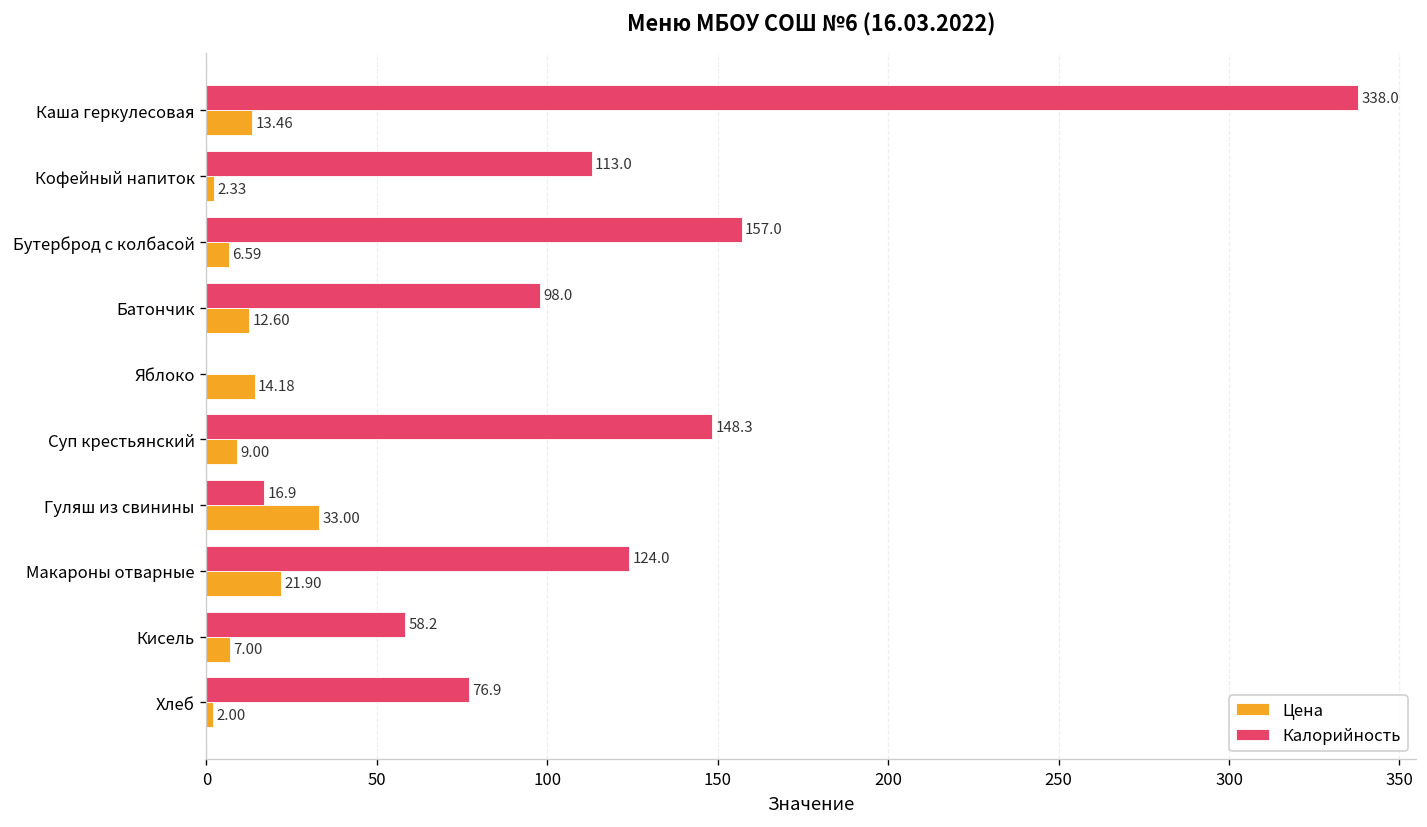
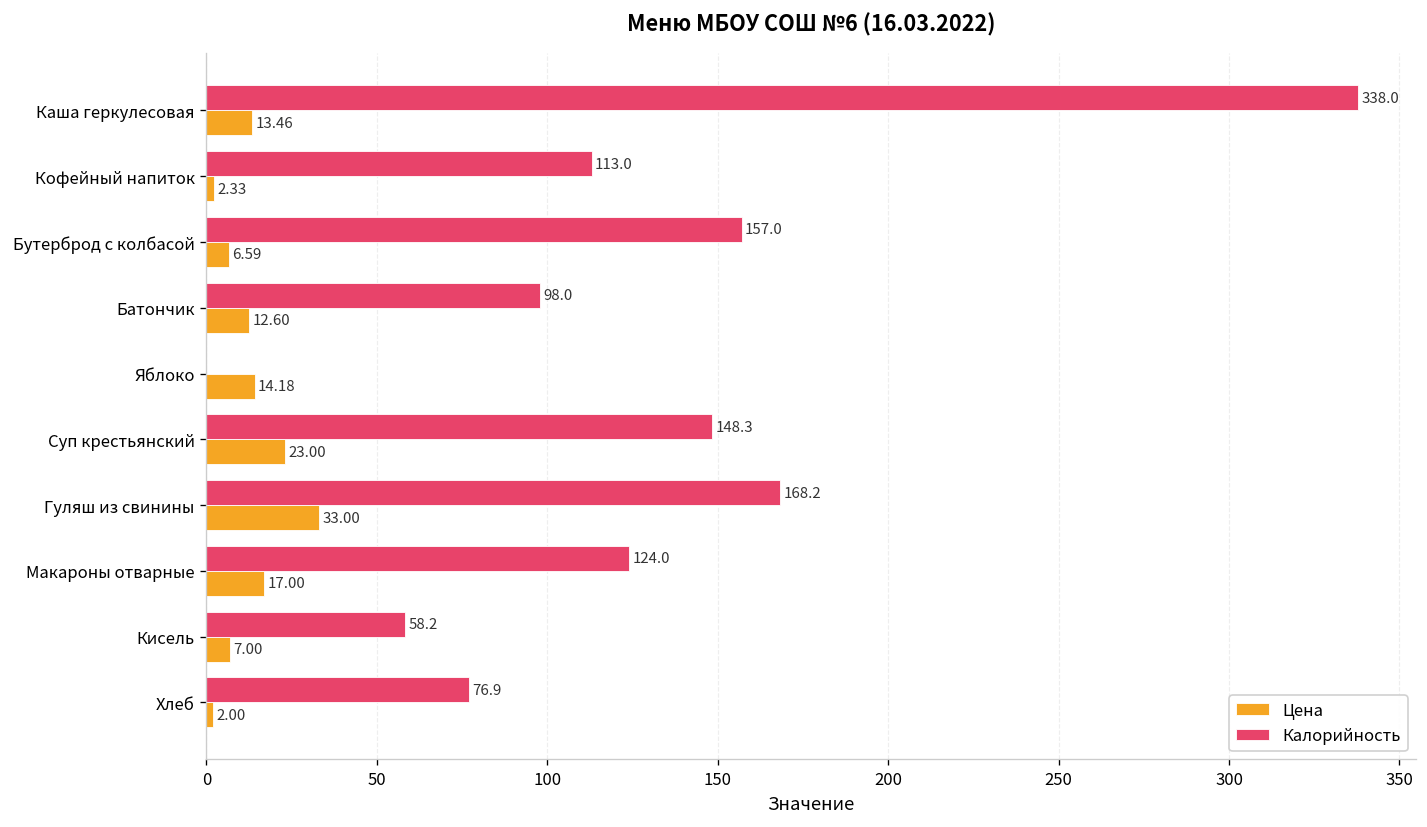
Цена, Суп крестьянский: 9.00 -> 23.00
Калорийность, Гуляш из свинины: 16.9 -> 168.2
Цена, Макароны отварные: 21.90 -> 17.00
